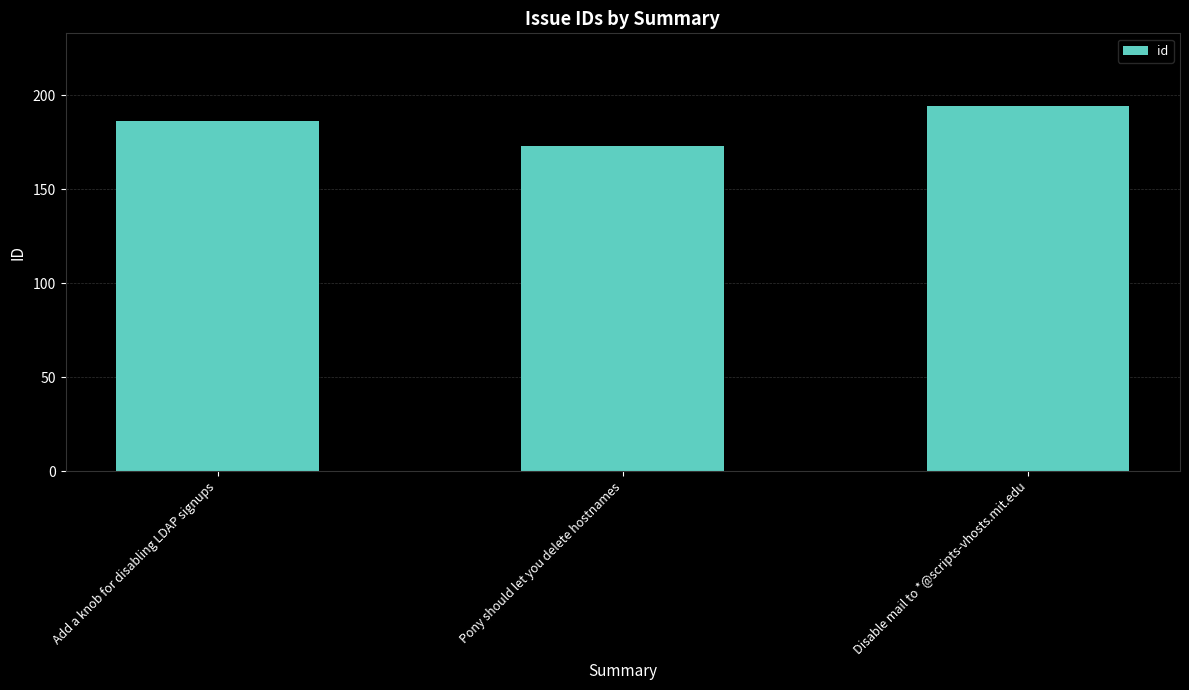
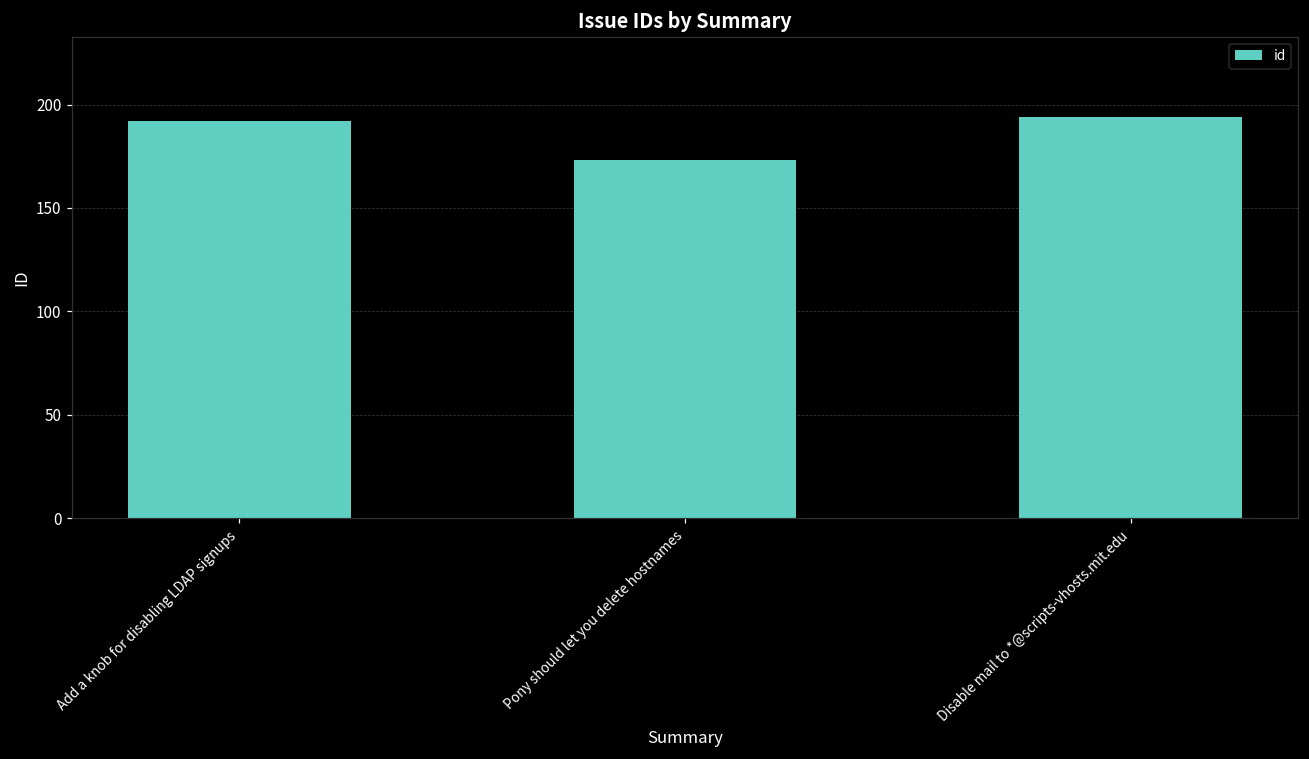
Add a knob for disabling LDAP signups: 186 -> 192
